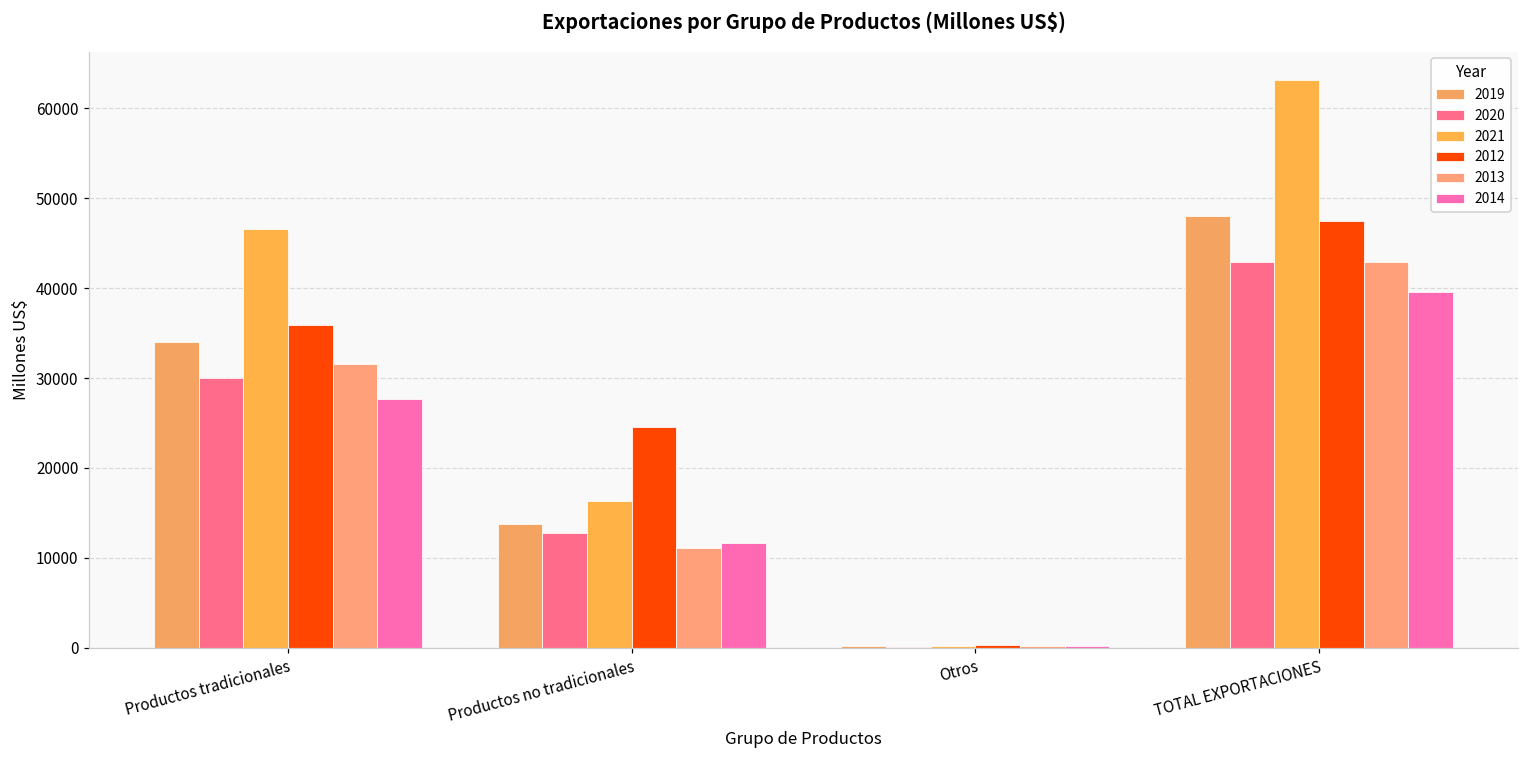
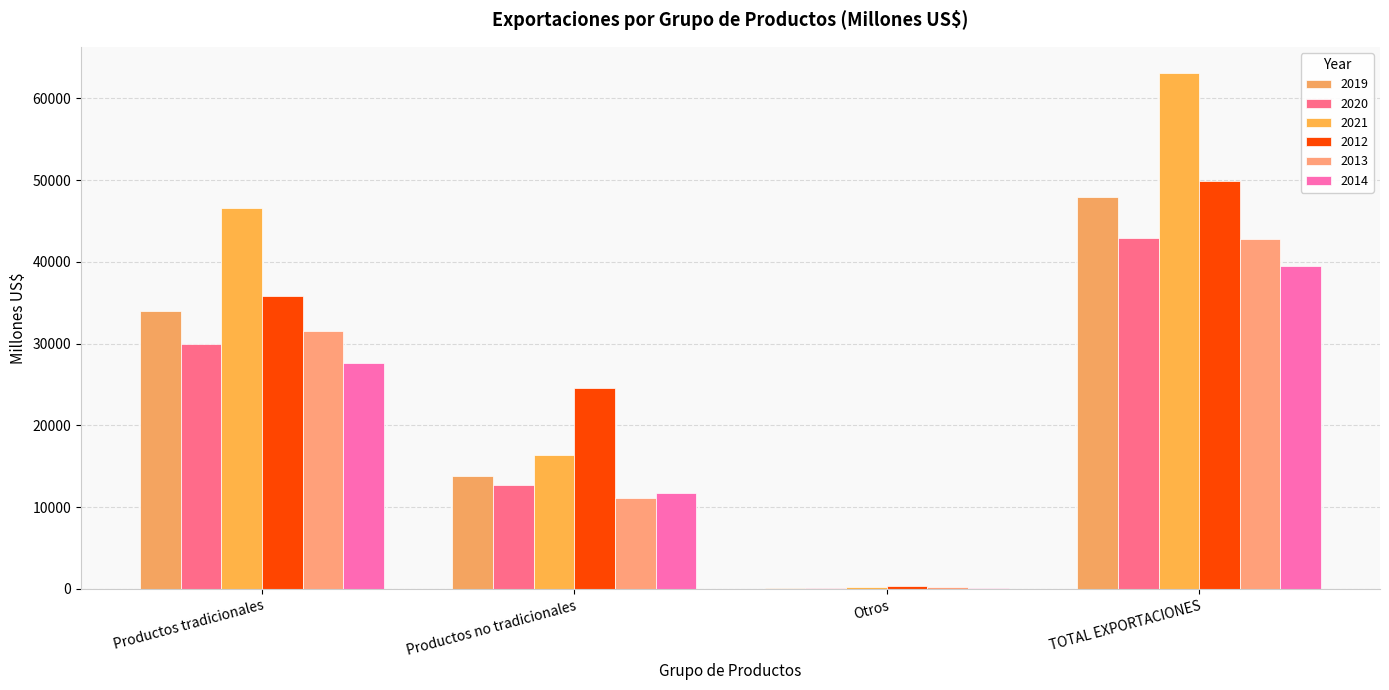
2012, TOTAL EXPORTACIONES: 47000 -> 50000
